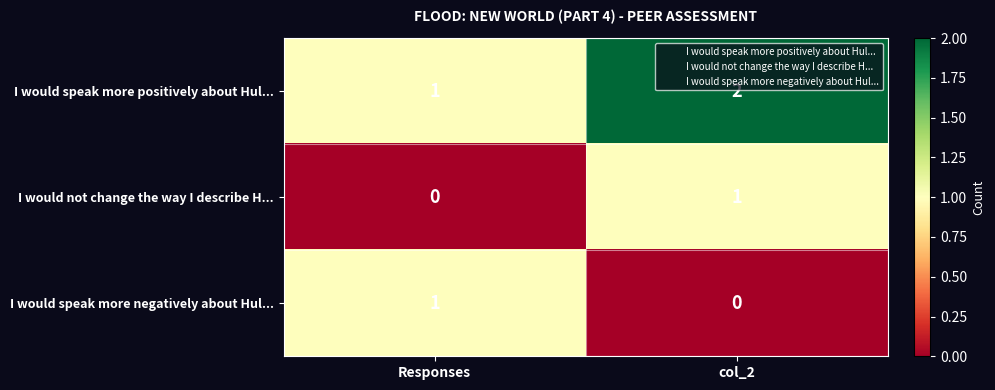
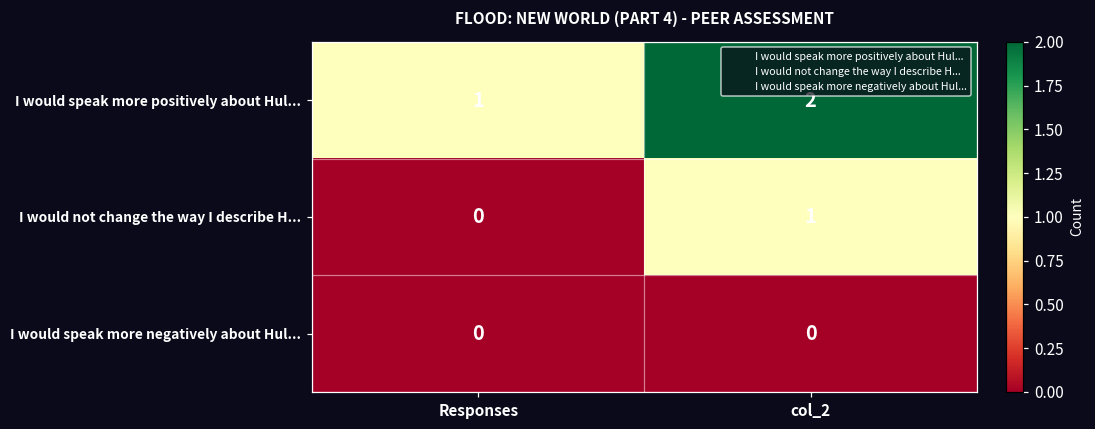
I would speak more negatively about Hul..., Responses: 1 -> 0
